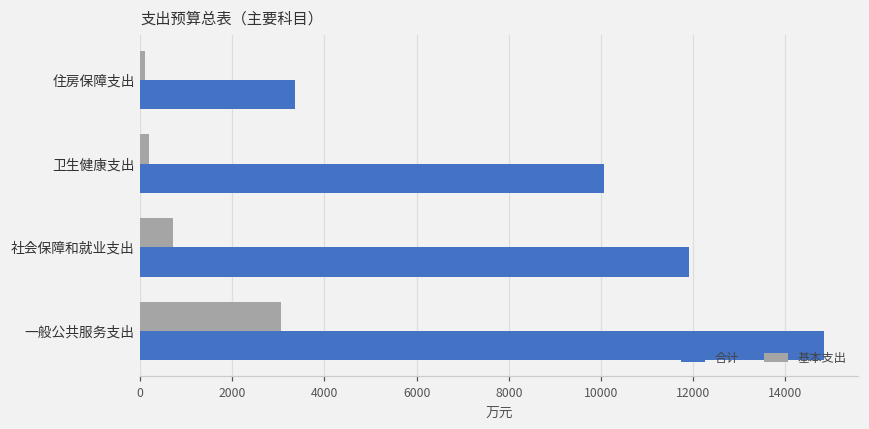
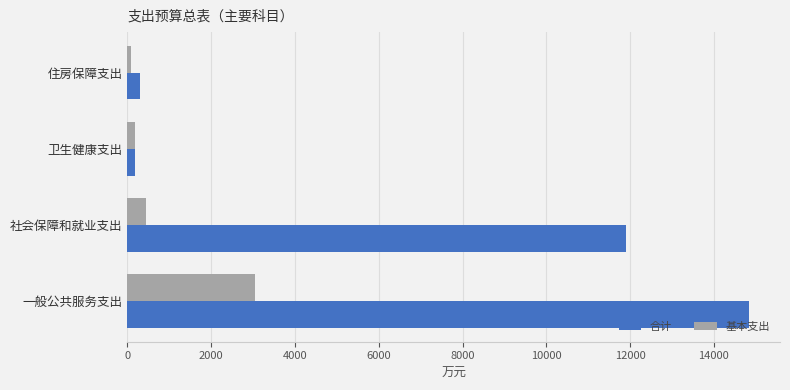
合计, 住房保障支出: 3400 -> 300
合计, 卫生健康支出: 10100 -> 200
基本支出, 社会保障和就业支出: 700 -> 400
